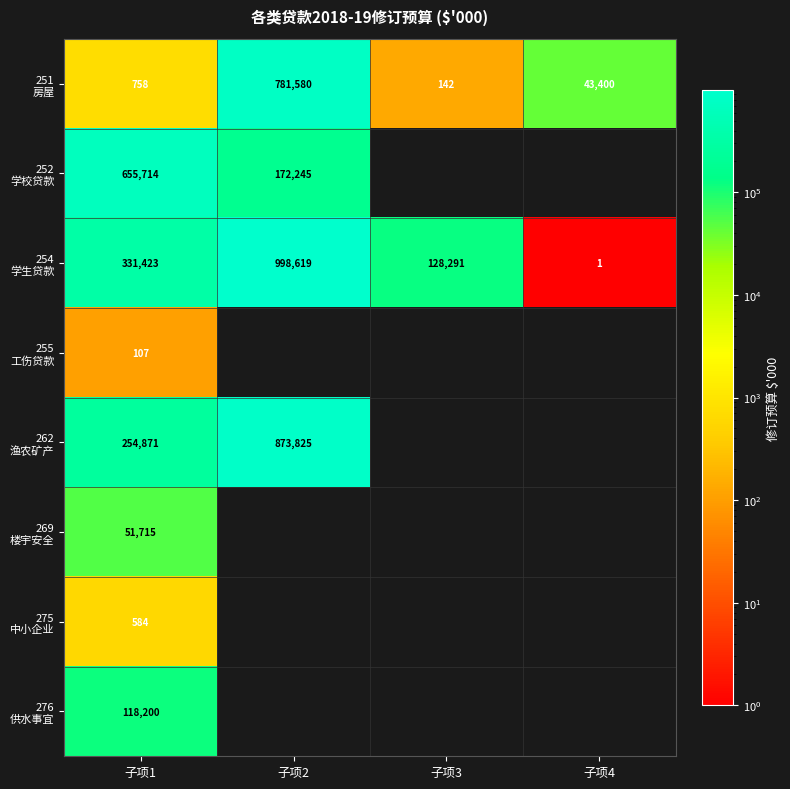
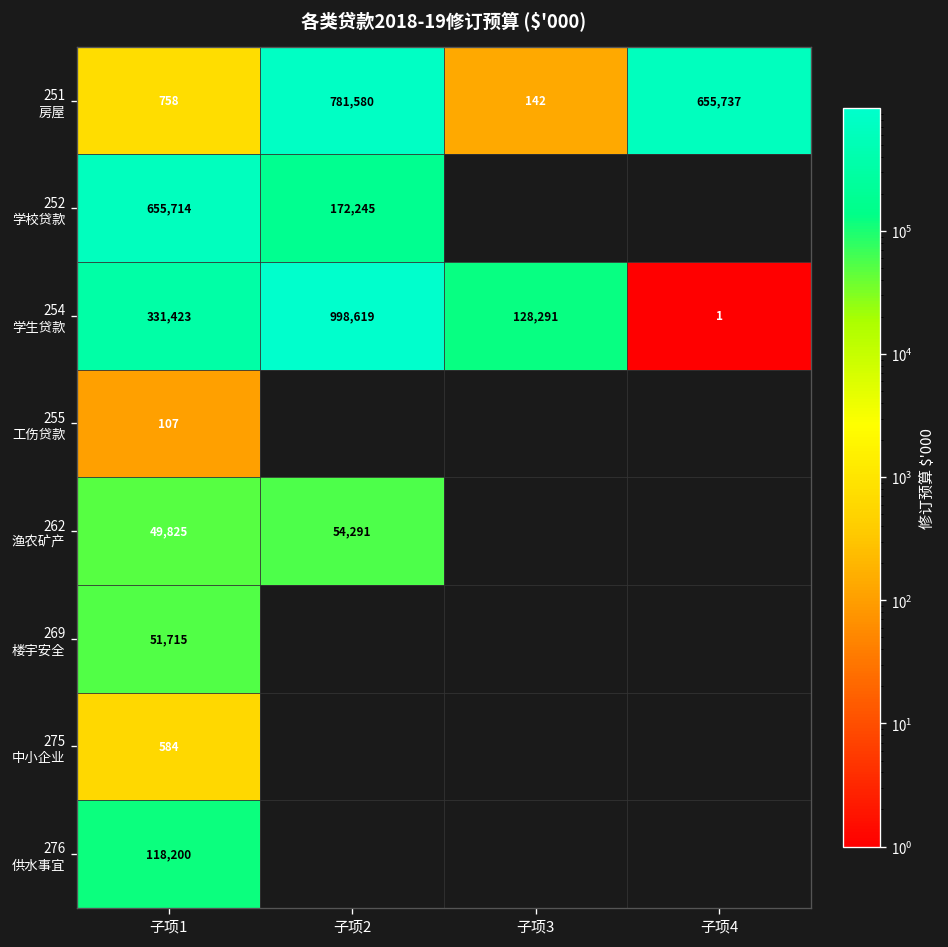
251 房屋, 子项4: 43,400 -> 655,737
262 渔农矿产, 子项1: 254,871 -> 49,825
262 渔农矿产, 子项2: 873,825 -> 54,291
